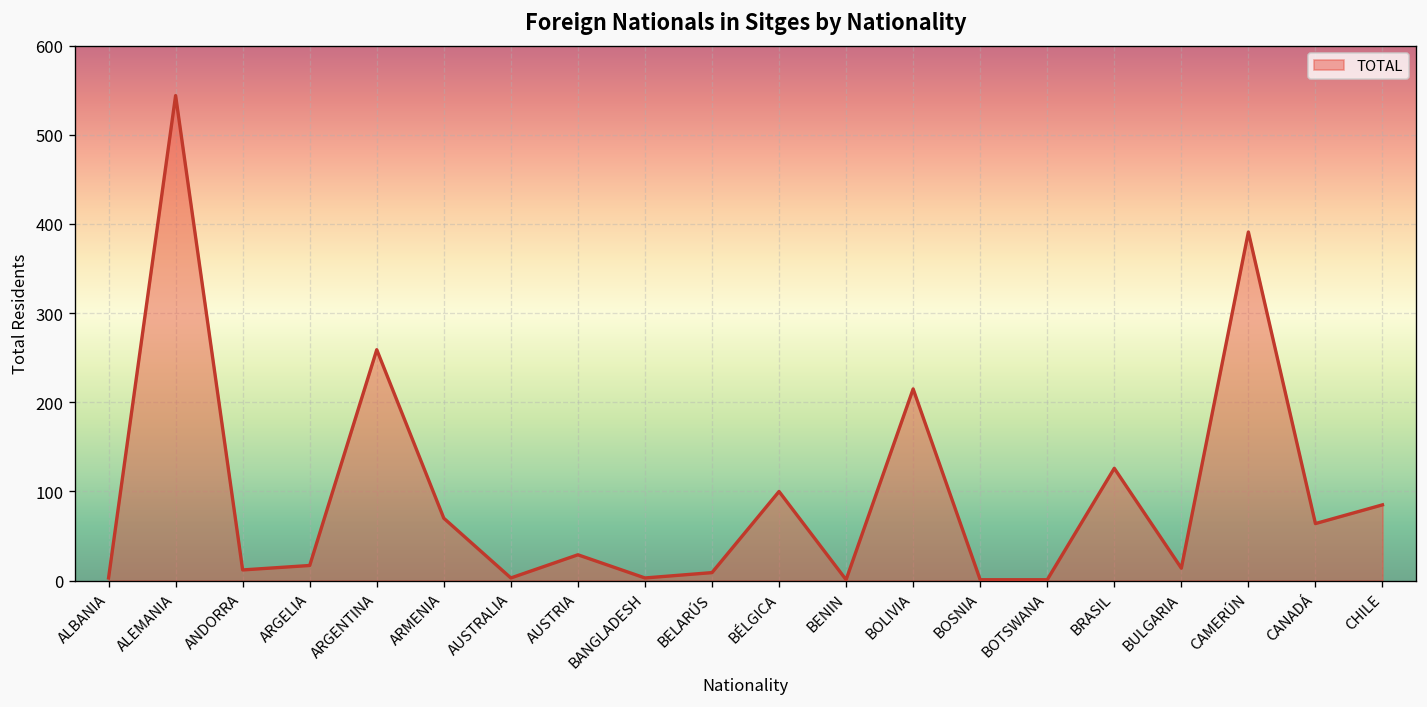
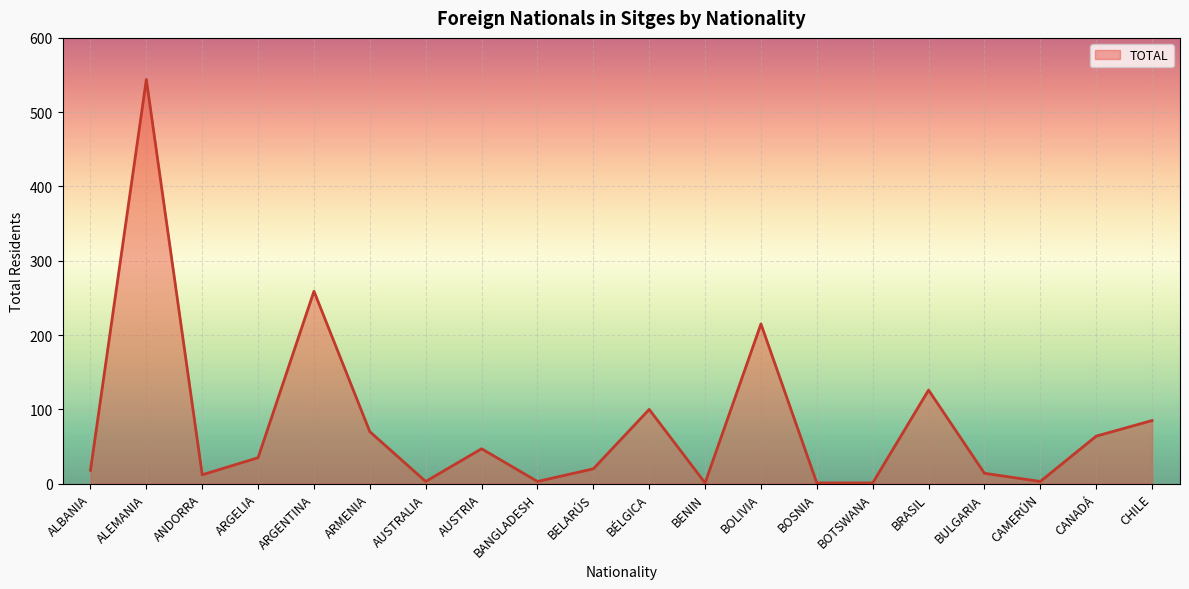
ALBANIA: 0 -> 20
ARGELIA: 20 -> 40
AUSTRIA: 30 -> 50
BELARÚS: 10 -> 20
CAMERÚN: 390 -> 0
